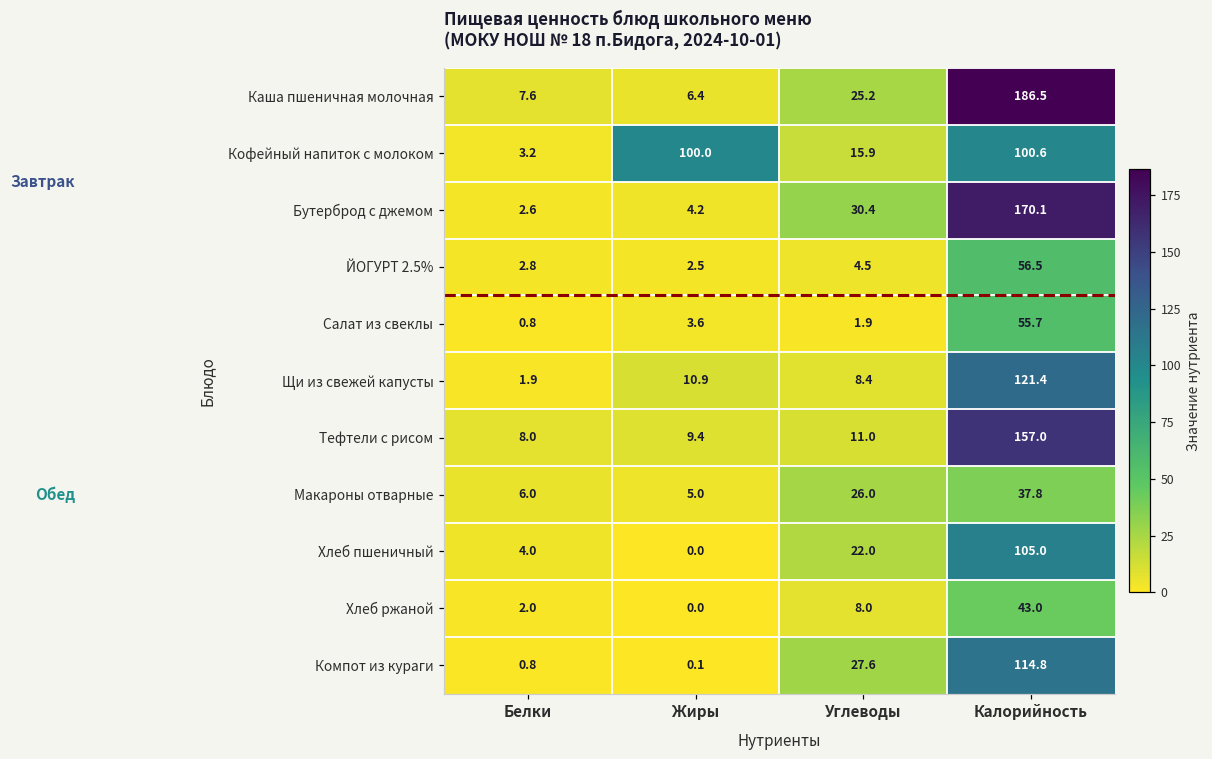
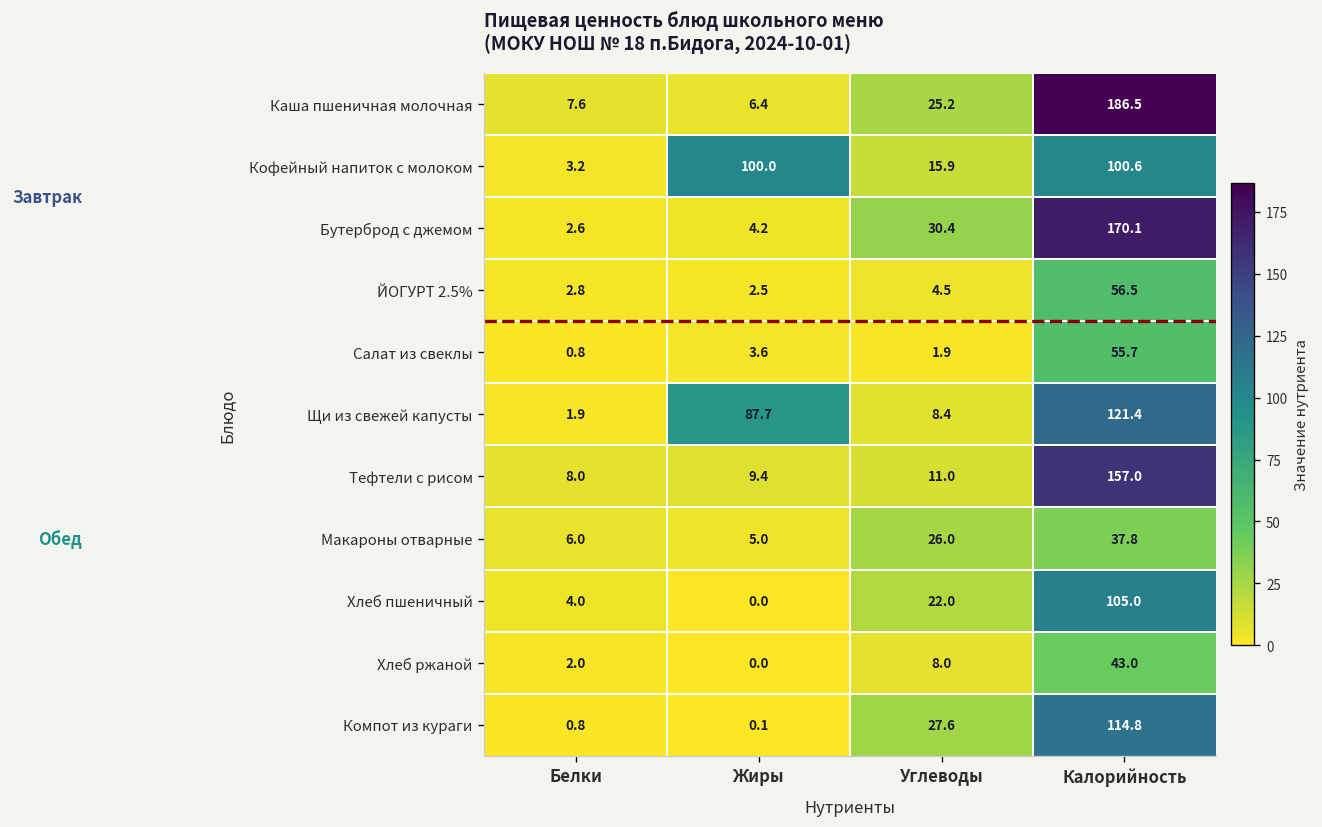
Щи из свежей капусты, Жиры: 10.9 -> 87.7
